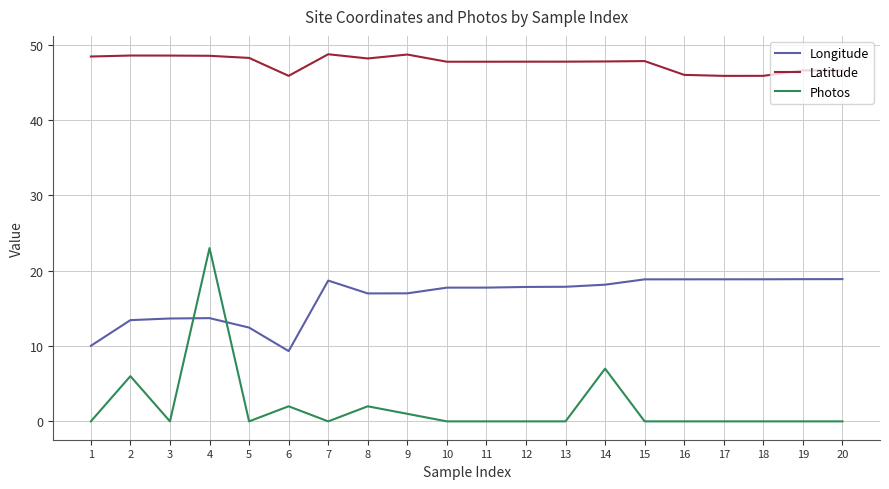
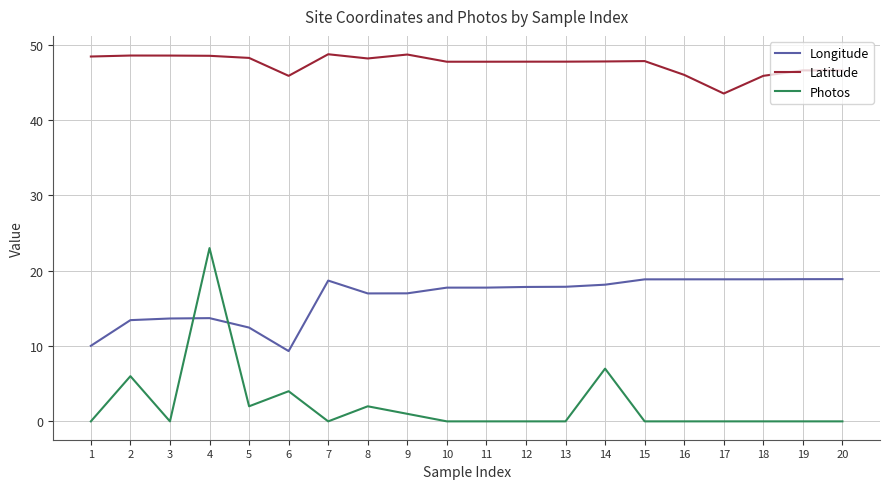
Photos, 5: 0 -> 2
Photos, 6: 2 -> 4
Latitude, 17: 46 -> 44
